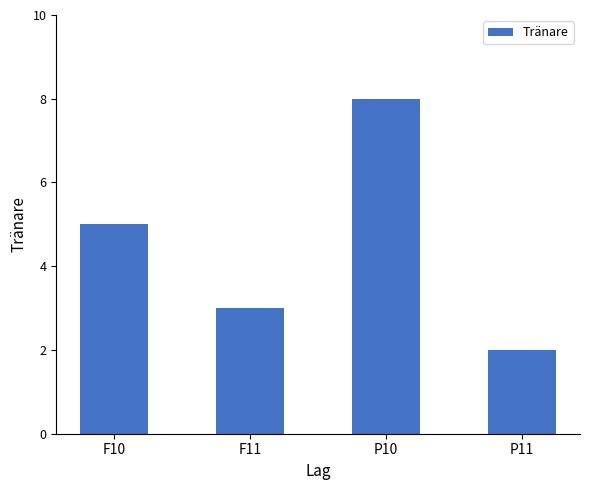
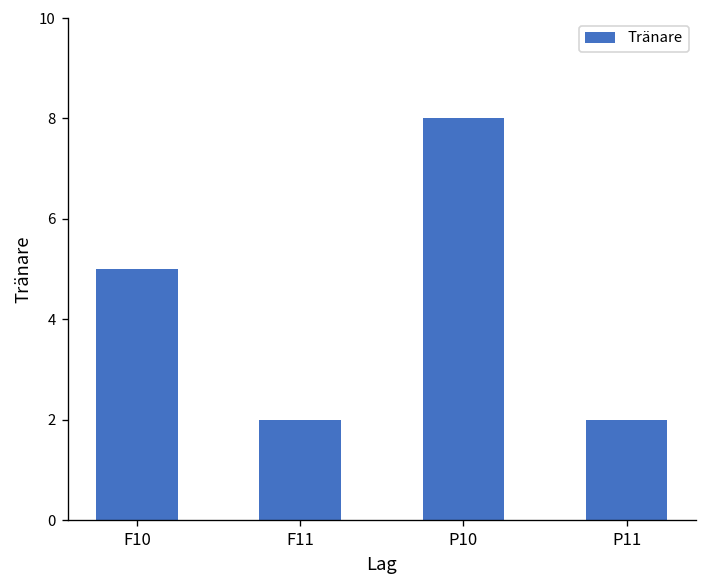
F11: 3 -> 2
